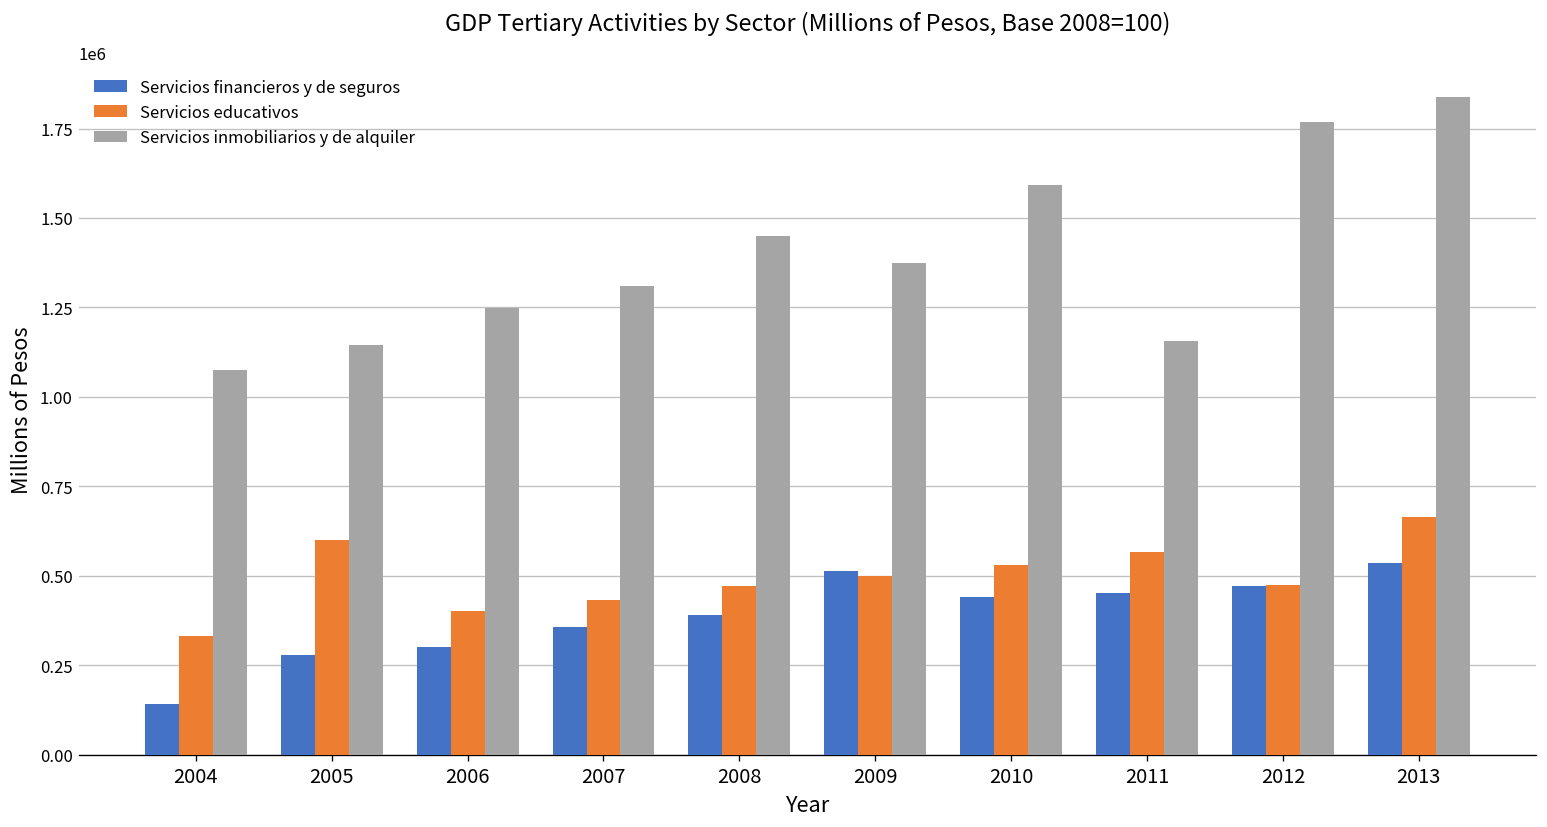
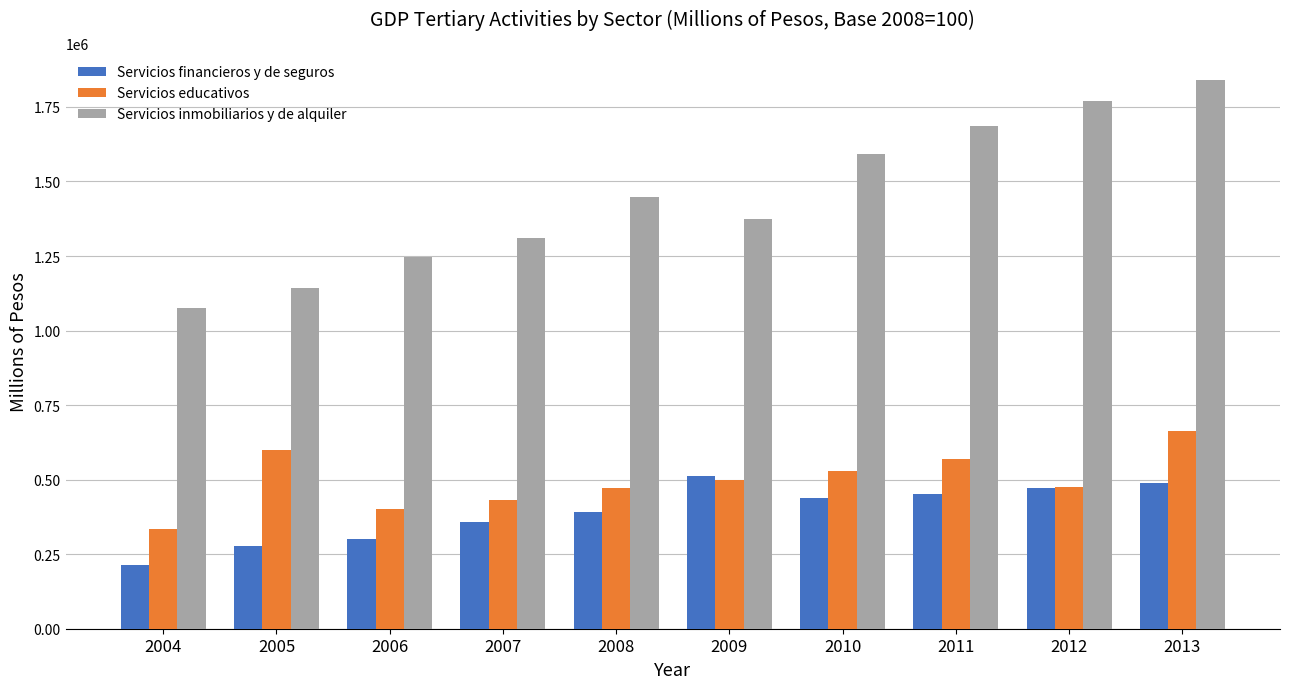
Servicios financieros y de seguros, 2004: 140000 -> 210000
Servicios inmobiliarios y de alquiler, 2011: 1160000 -> 1690000
Servicios financieros y de seguros, 2013: 540000 -> 490000
